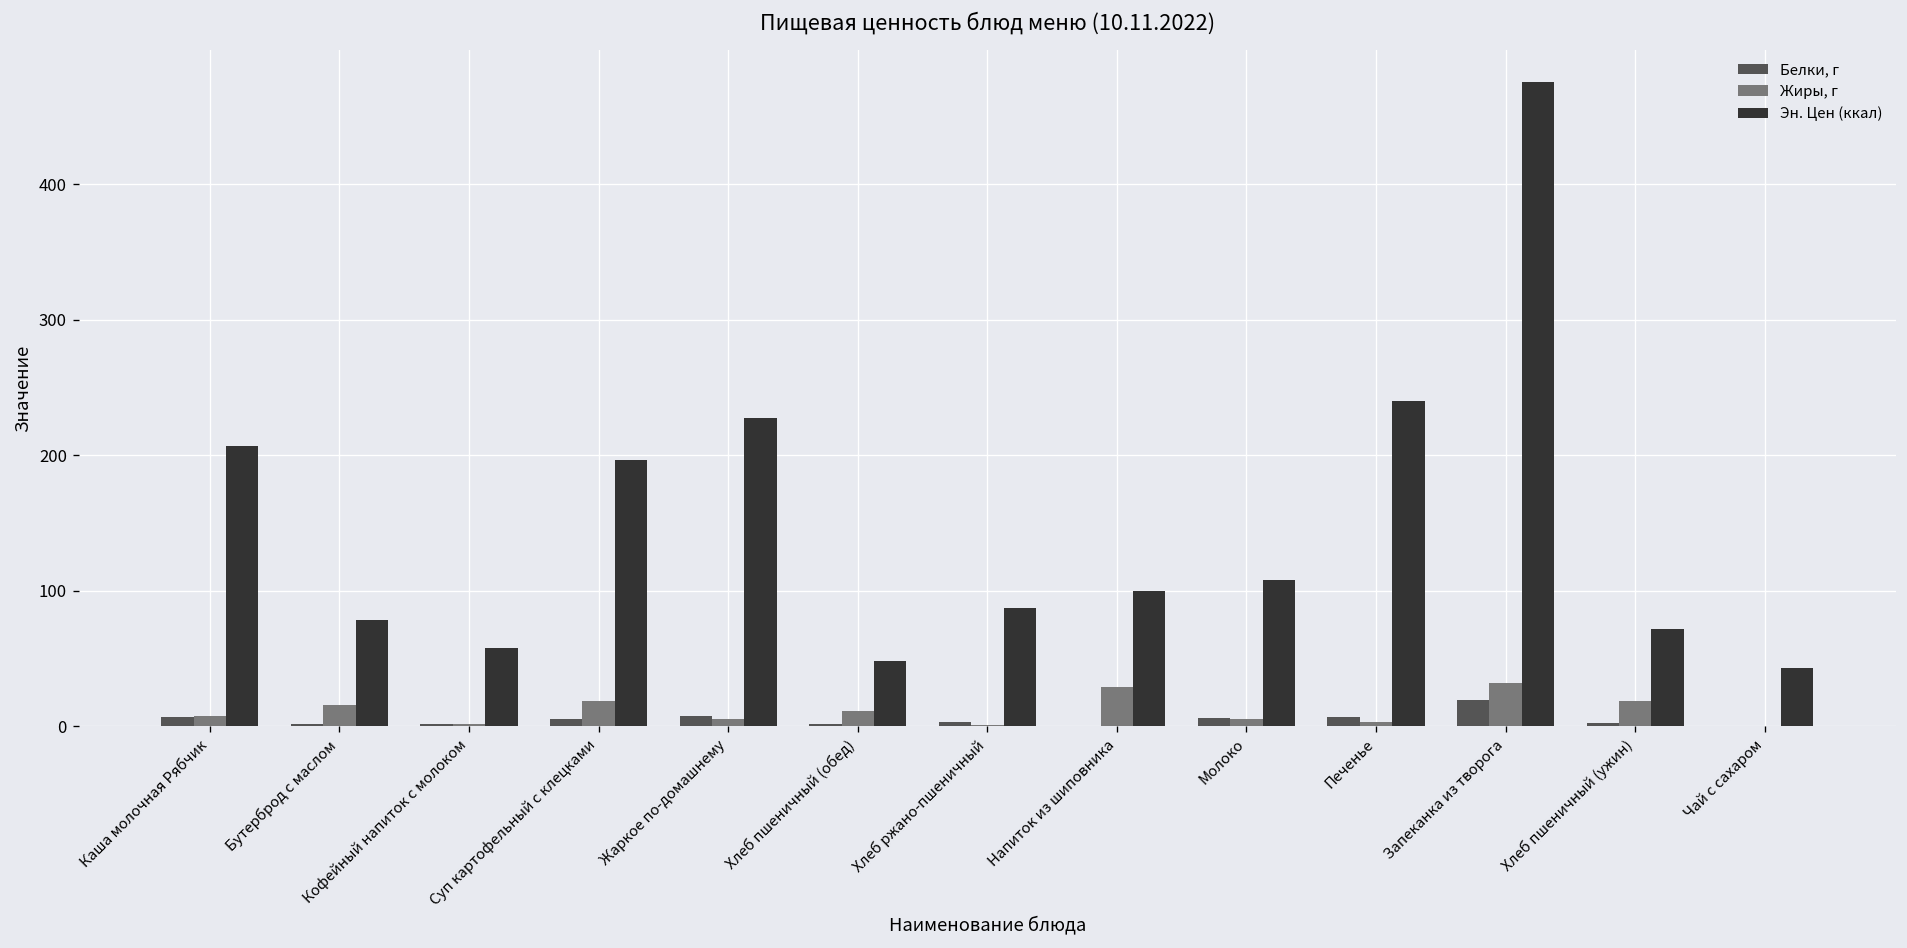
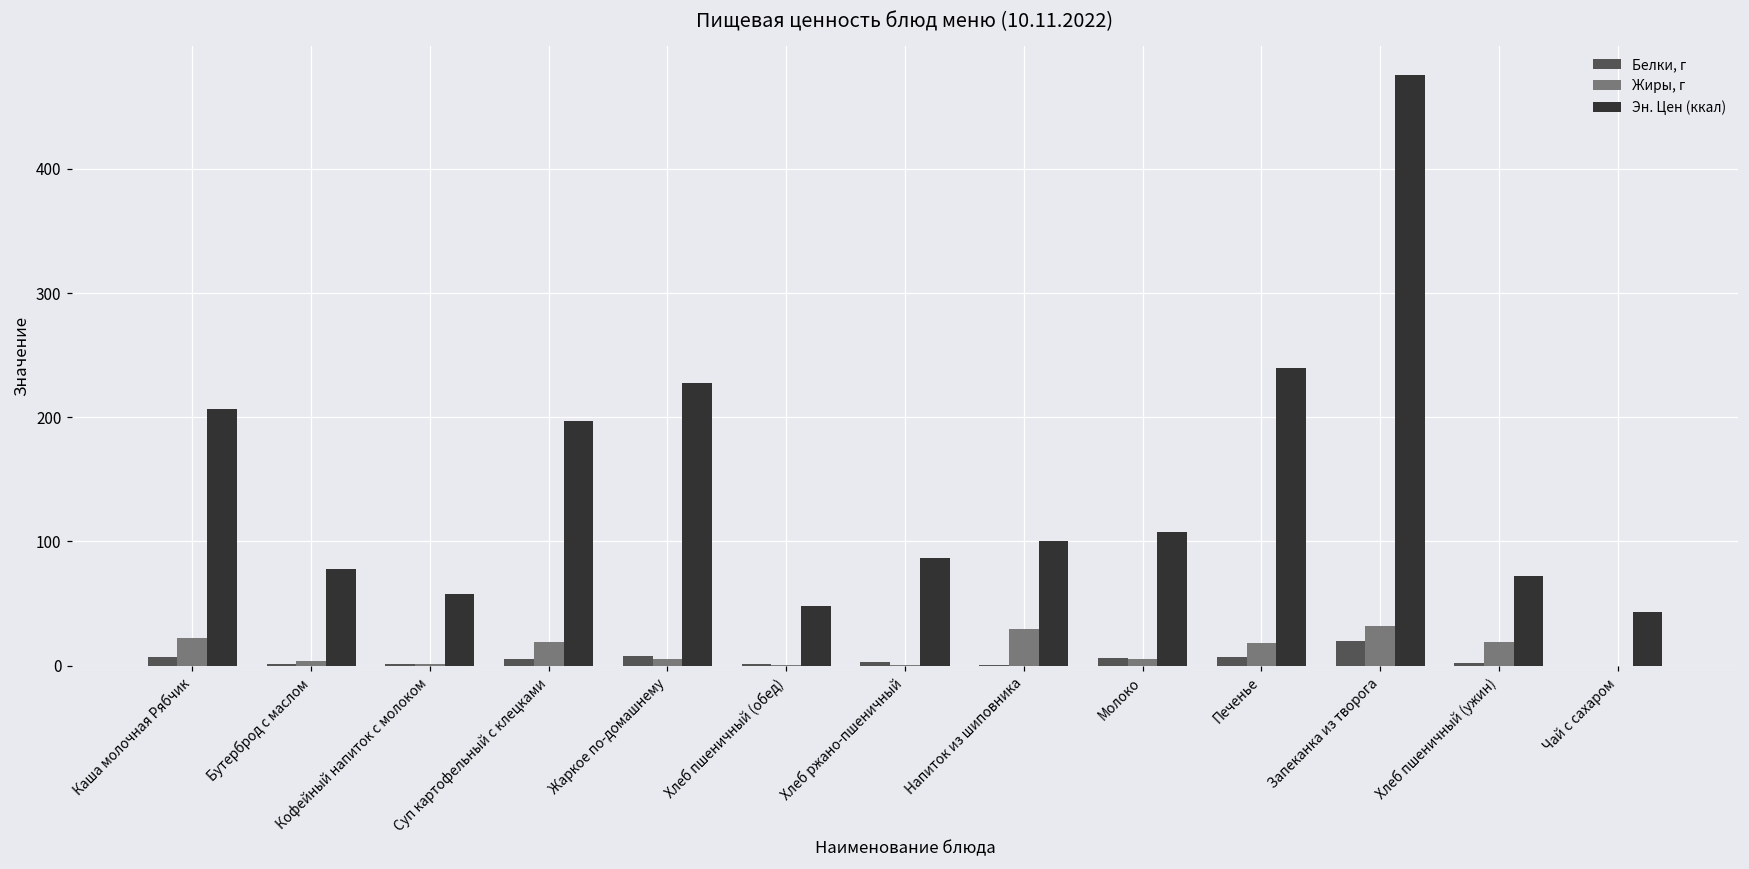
Жиры, г, Каша молочная Рябчик: 8 -> 22
Жиры, г, Бутерброд с маслом: 15 -> 3
Жиры, г, Хлеб пшеничный (обед): 11 -> 0
Жиры, г, Печенье: 3 -> 18
